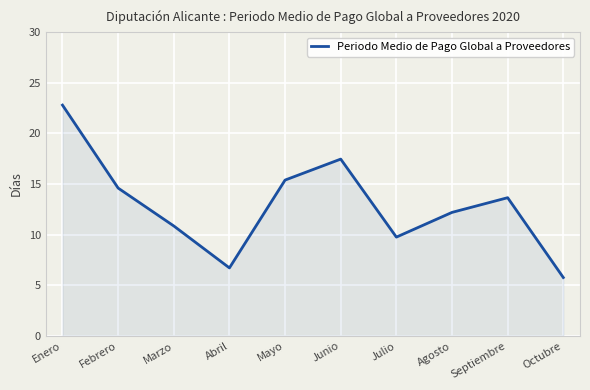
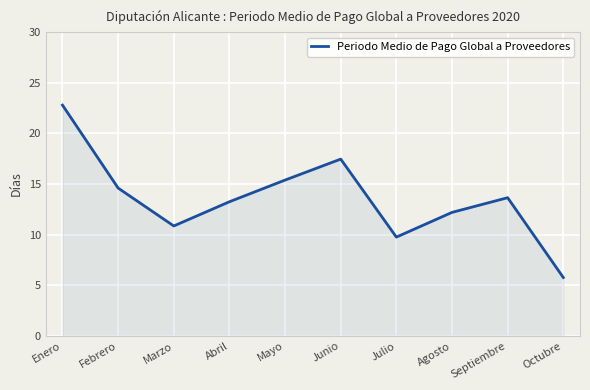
Abril: 6.7 -> 13.3
